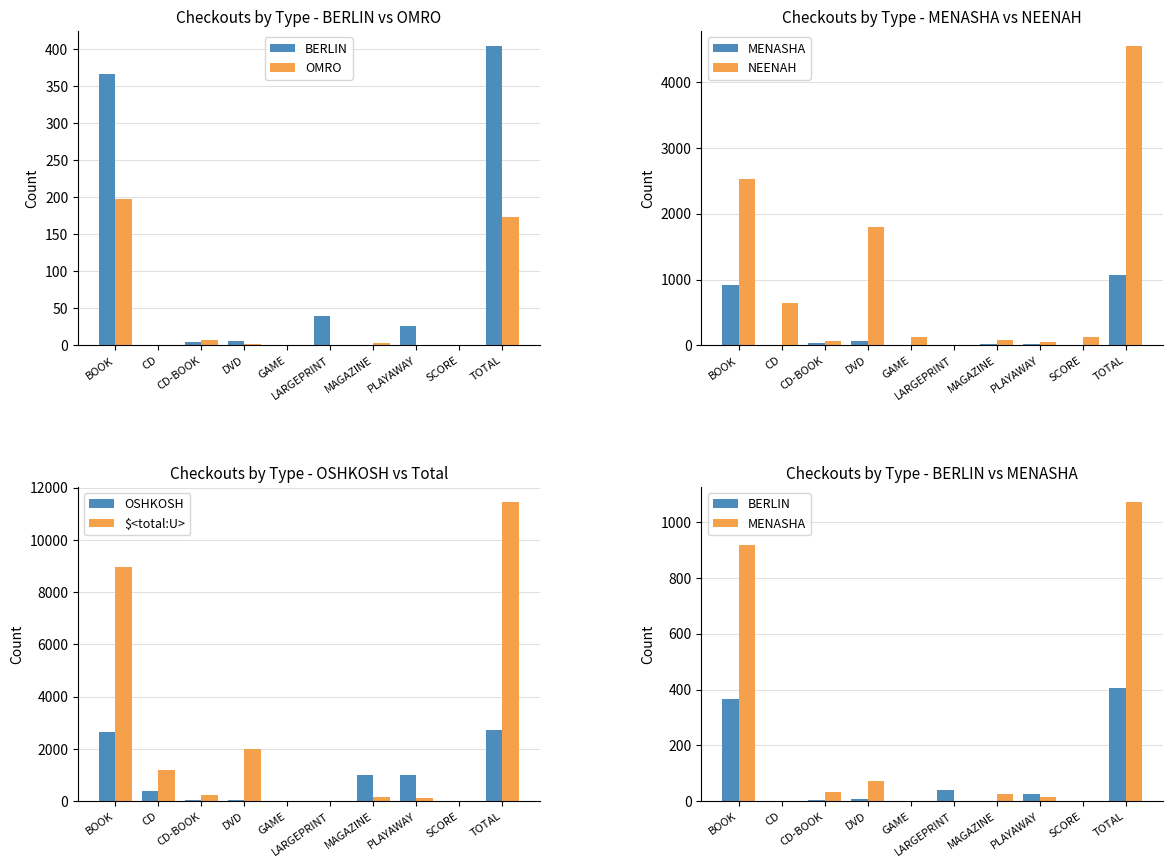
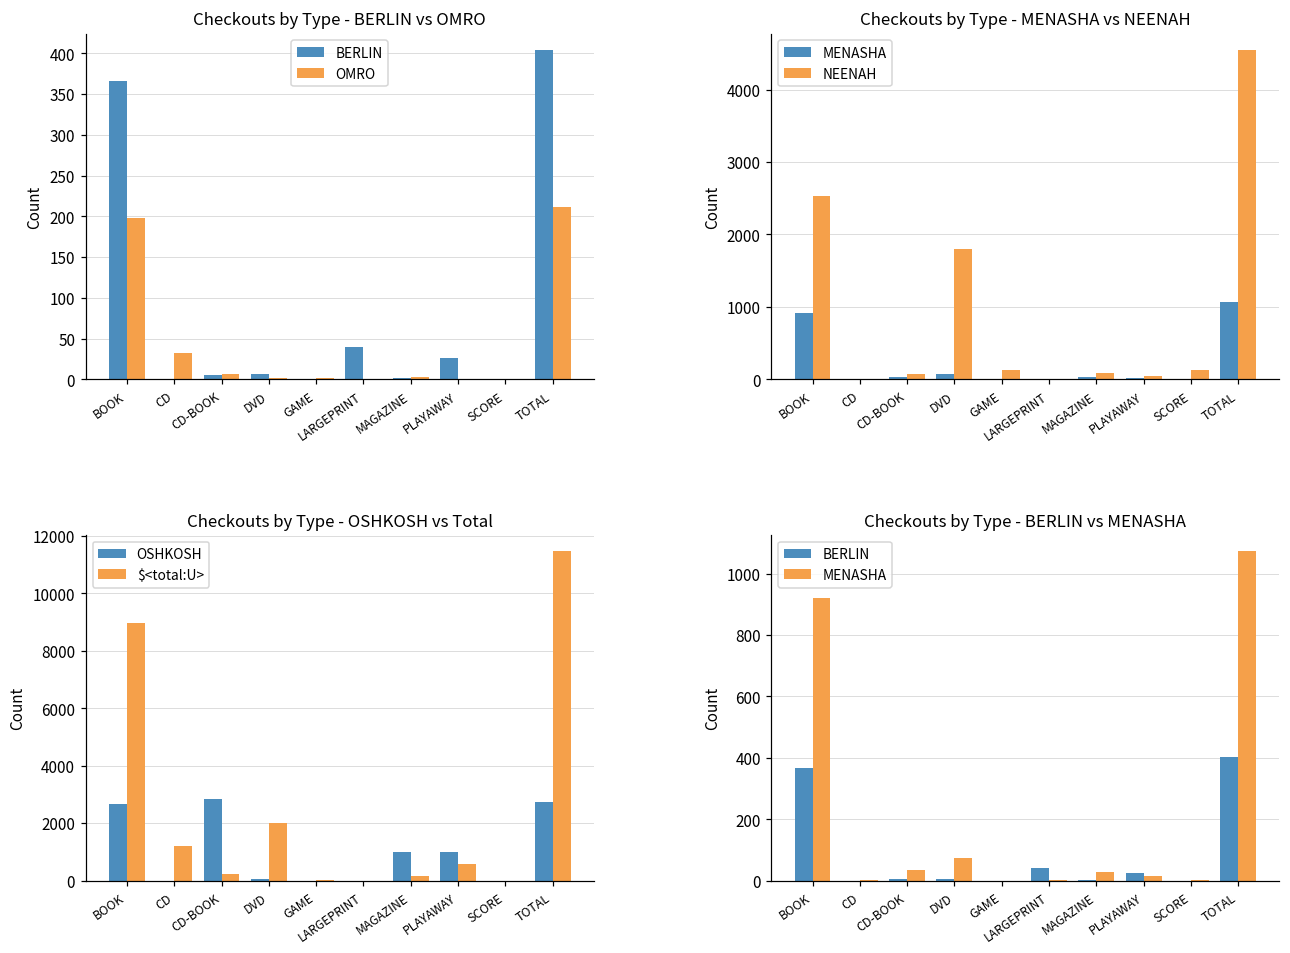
Checkouts by Type - BERLIN vs OMRO, OMRO, CD: 0 -> 30
Checkouts by Type - BERLIN vs OMRO, OMRO, TOTAL: 170 -> 210
Checkouts by Type - MENASHA vs NEENAH, NEENAH, CD: 600 -> 0
Checkouts by Type - OSHKOSH vs Total, OSHKOSH, CD: 400 -> 0
Checkouts by Type - OSHKOSH vs Total, OSHKOSH, CD-BOOK: 0 -> 2800
Checkouts by Type - OSHKOSH vs Total, $<total:U>, PLAYAWAY: 100 -> 600
